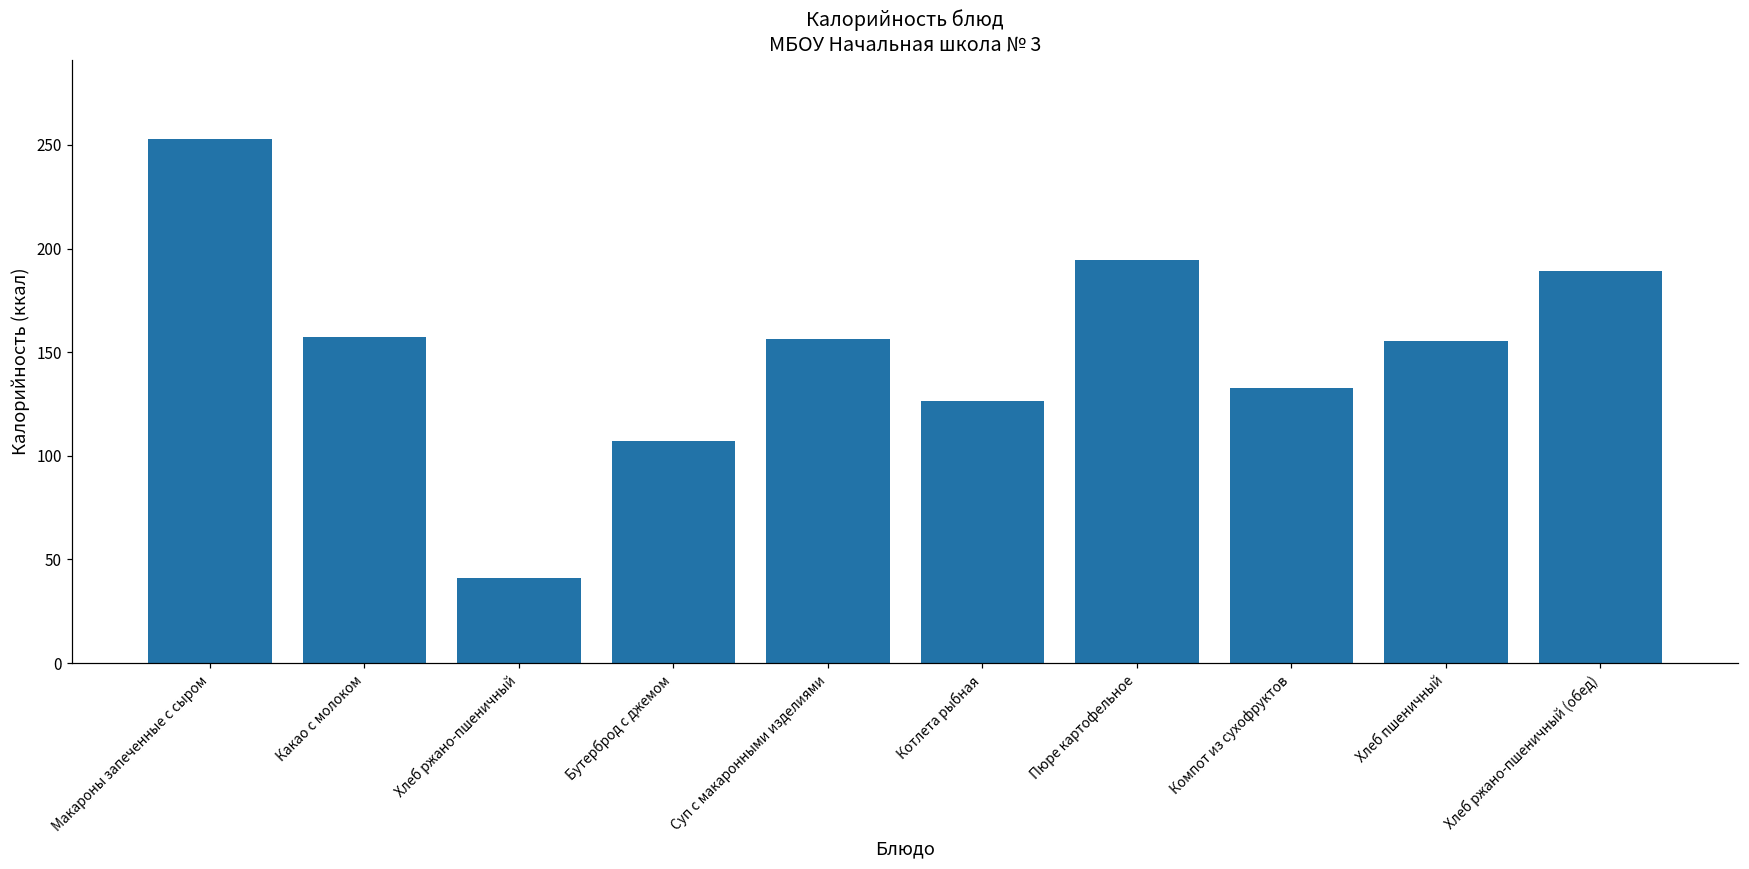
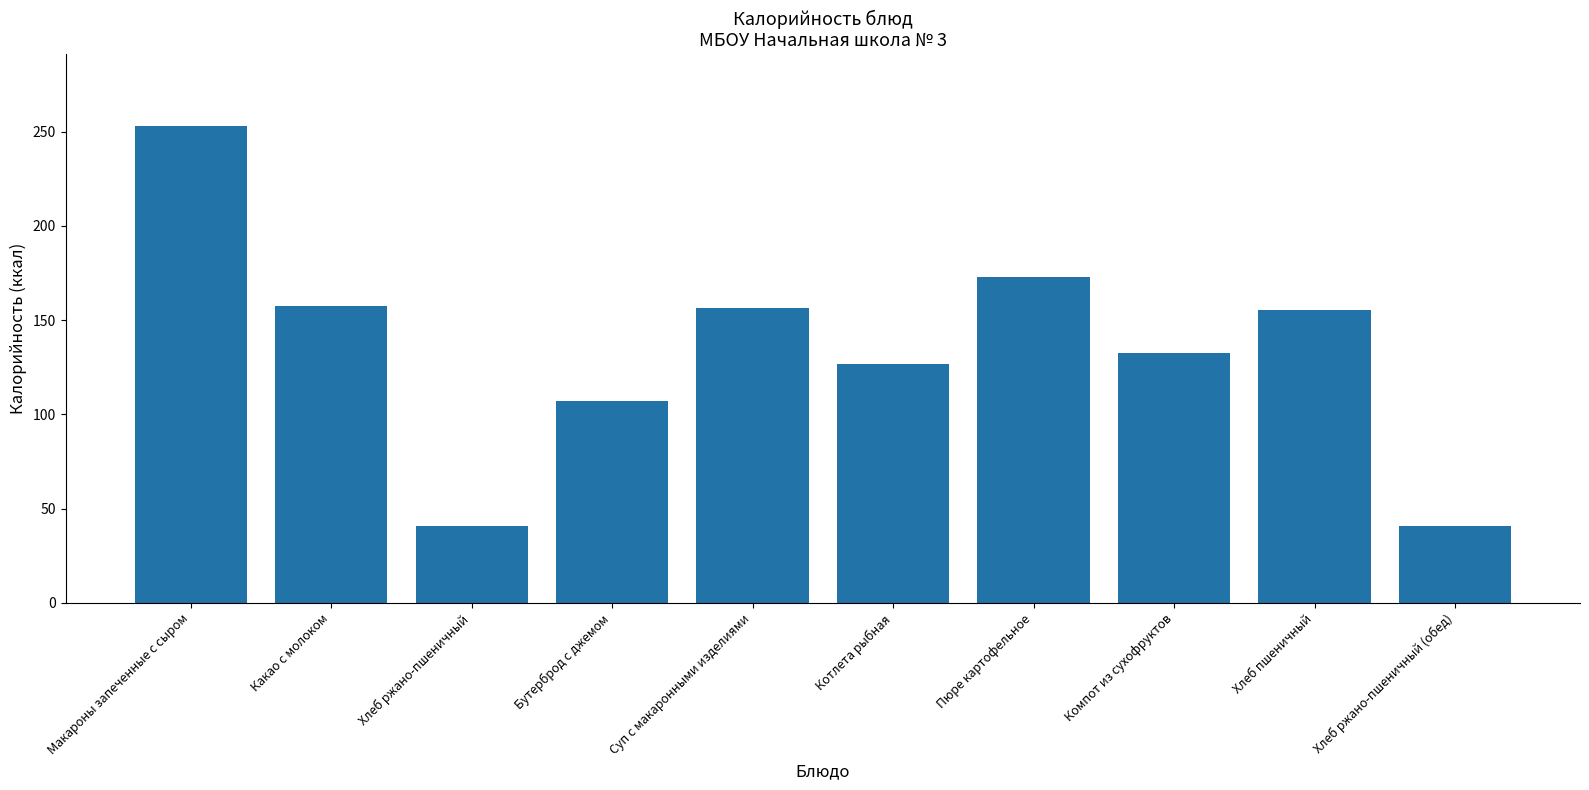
Пюре картофельное: 195 -> 173
Хлеб ржано-пшеничный (обед): 189 -> 41
